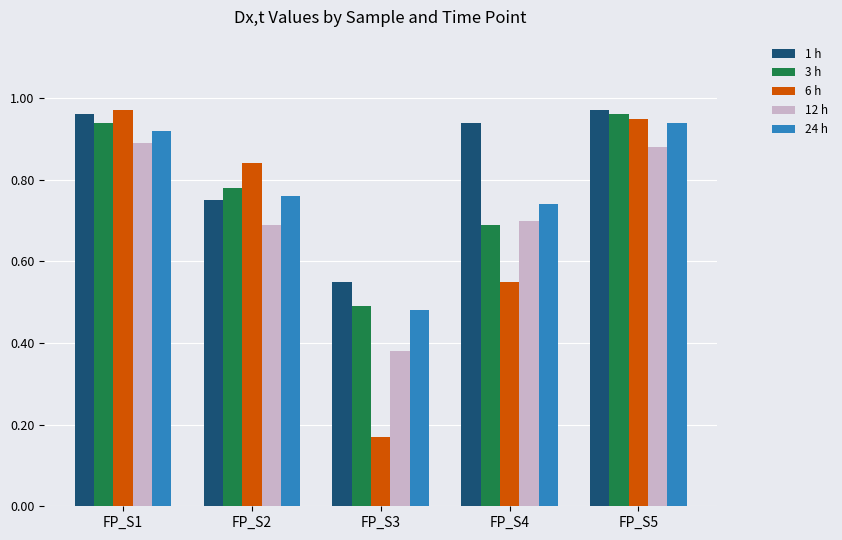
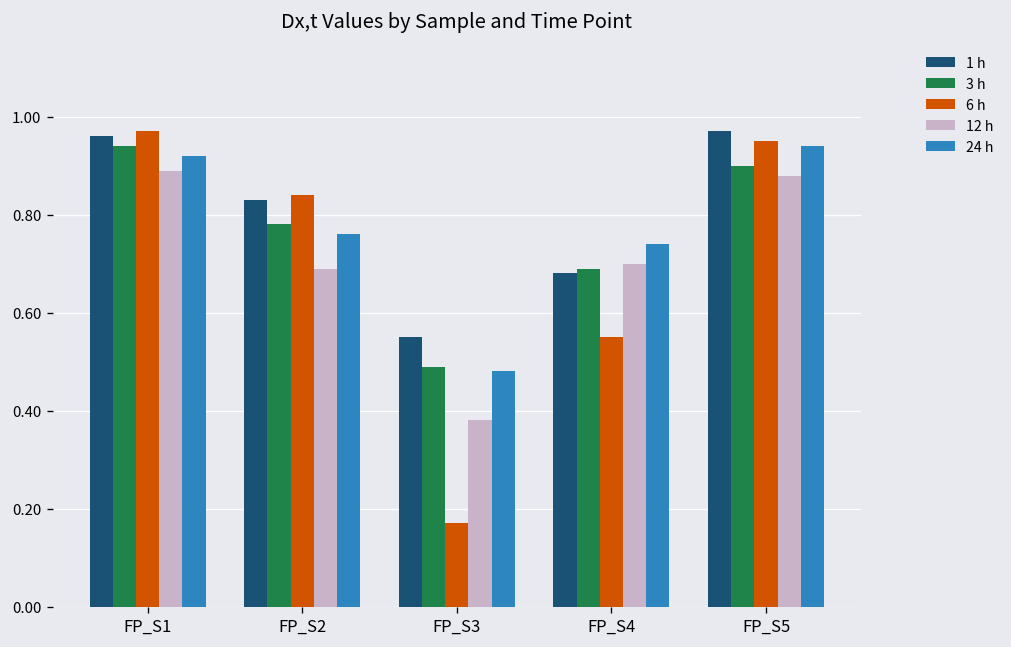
1 h, FP_S2: 0.75 -> 0.83
1 h, FP_S4: 0.94 -> 0.68
3 h, FP_S5: 0.96 -> 0.90
